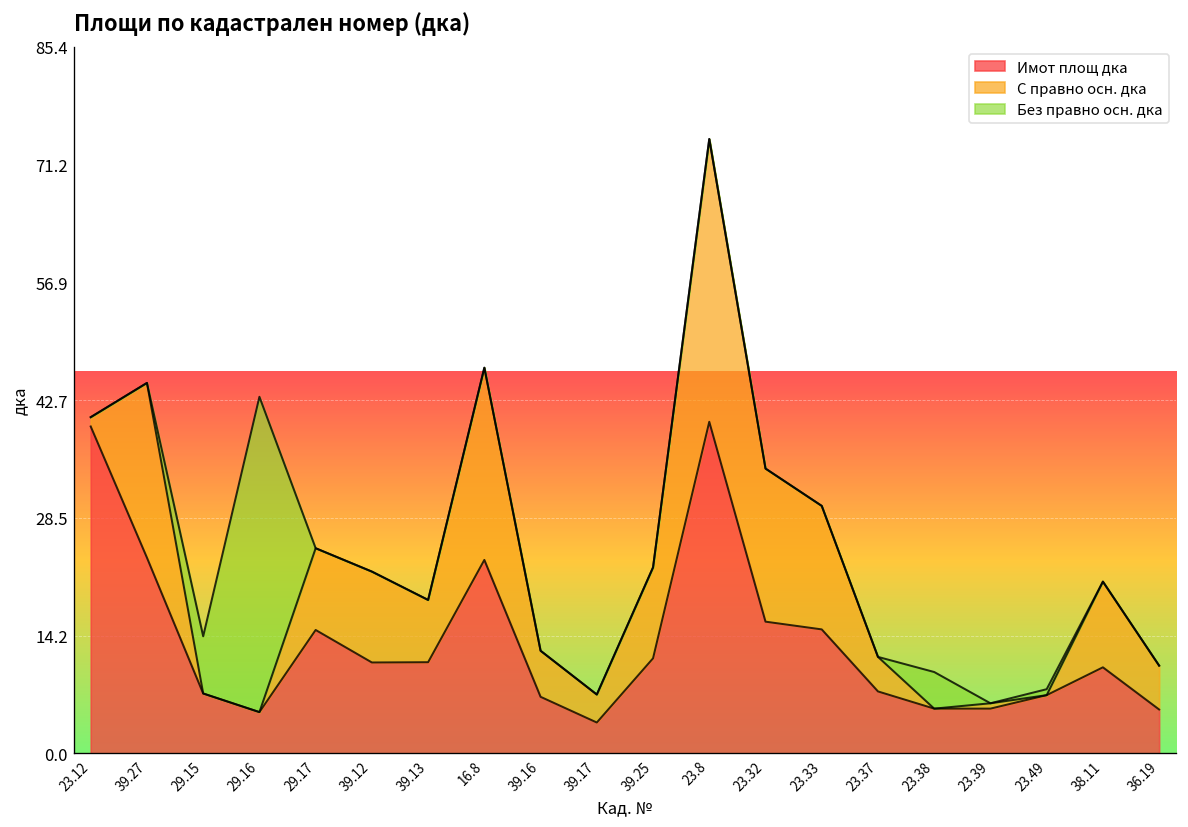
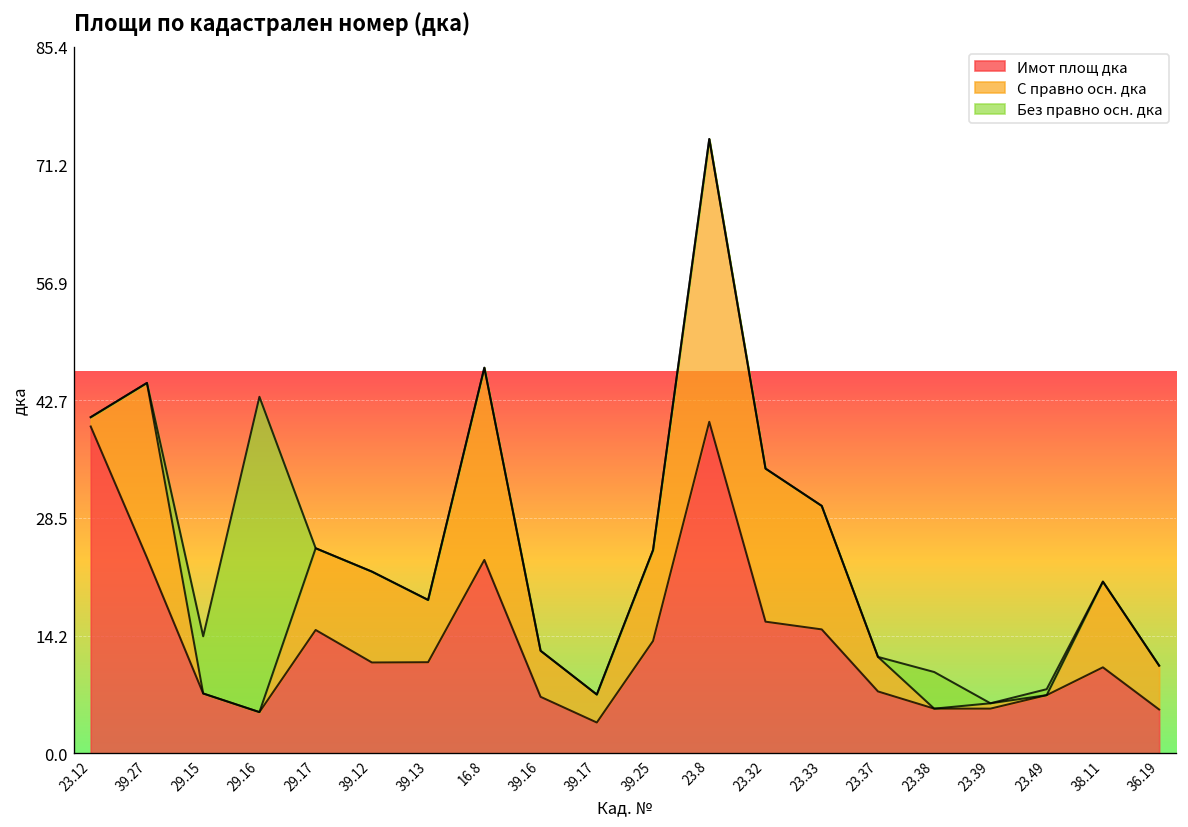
Имот площ дка, 39.25: 12 -> 14
